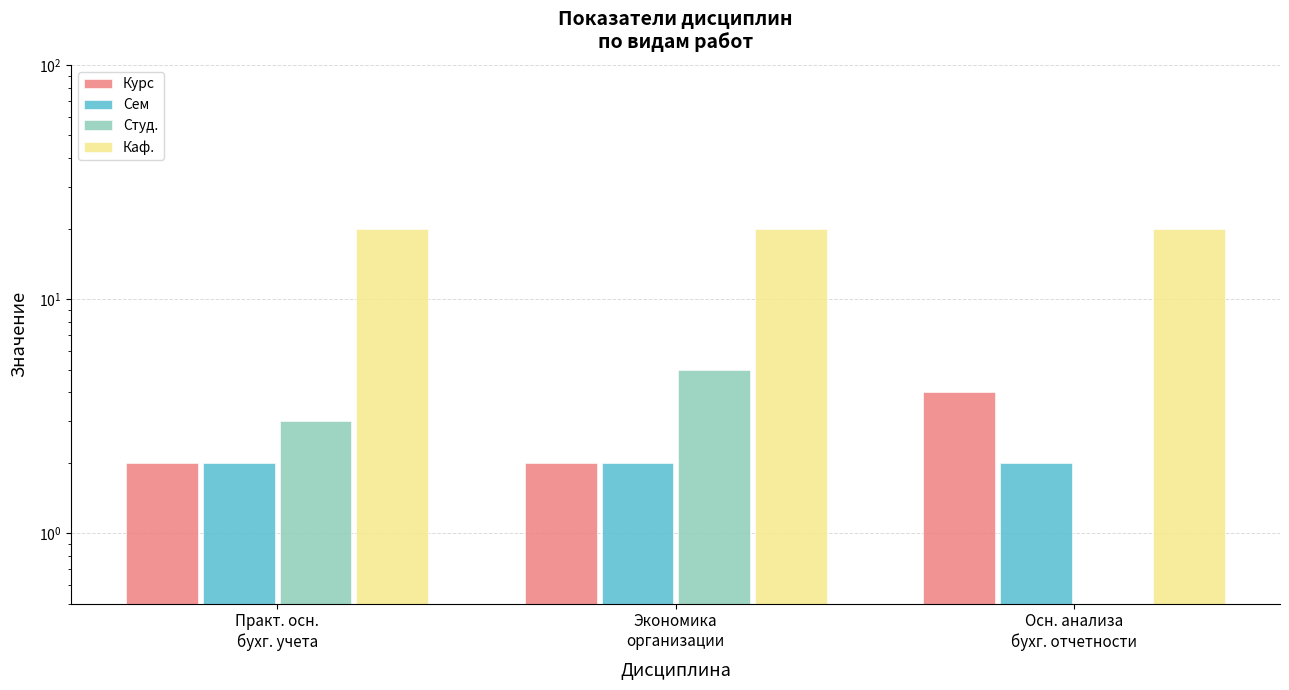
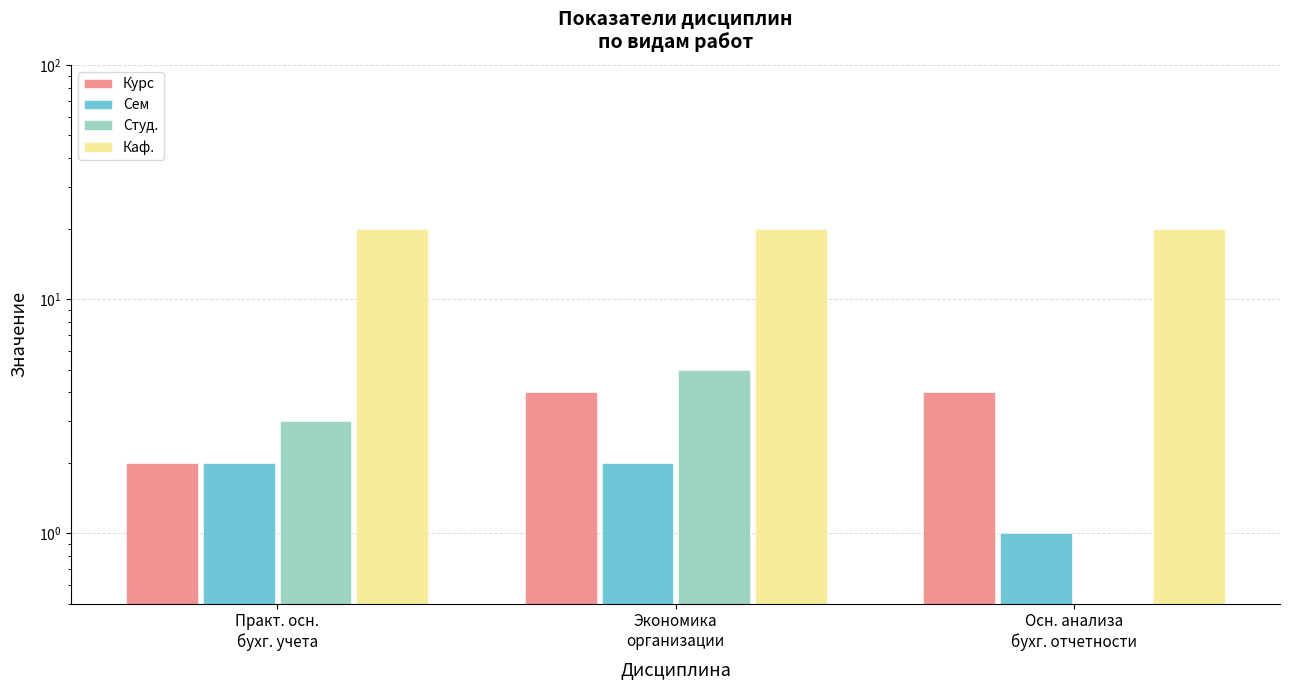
Курс, Экономика организации: 2 -> 4
Сем, Осн. анализа бухг. отчетности: 2 -> 1
